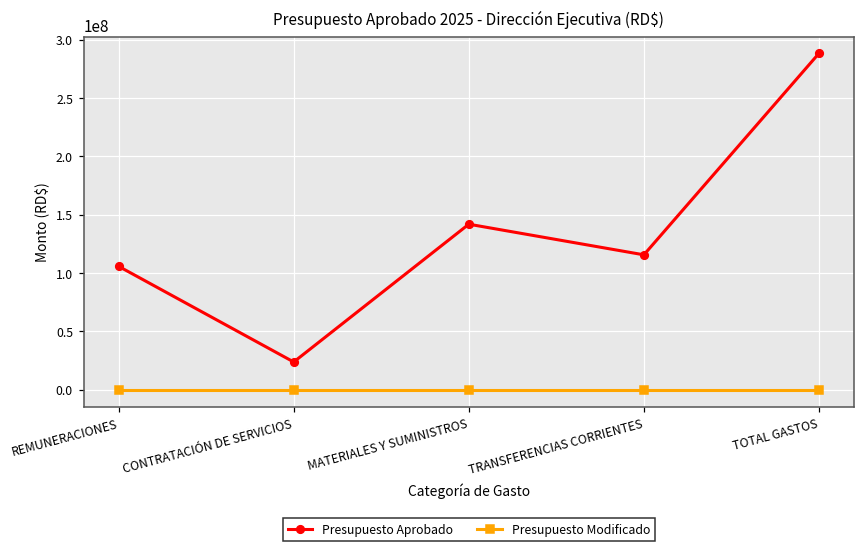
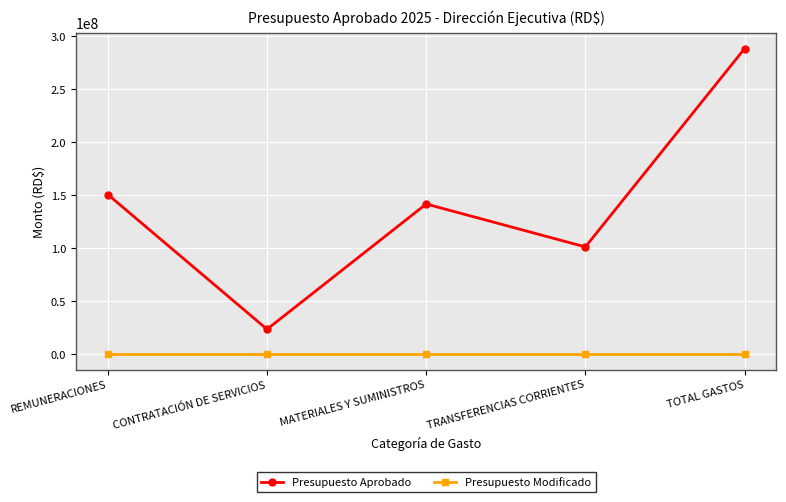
Presupuesto Aprobado, REMUNERACIONES: 106000000 -> 151000000
Presupuesto Aprobado, TRANSFERENCIAS CORRIENTES: 116000000 -> 101000000
